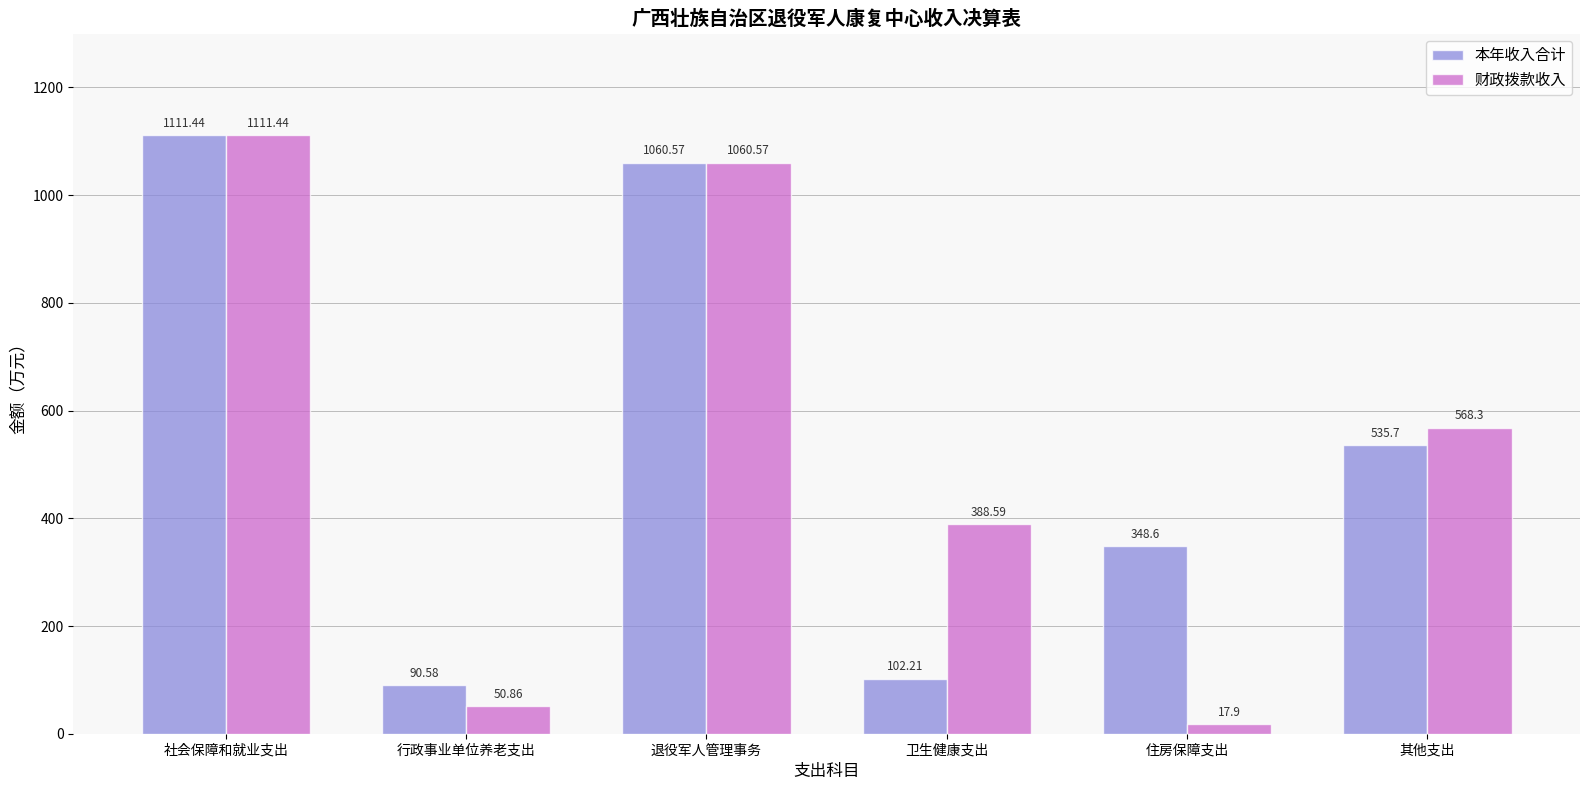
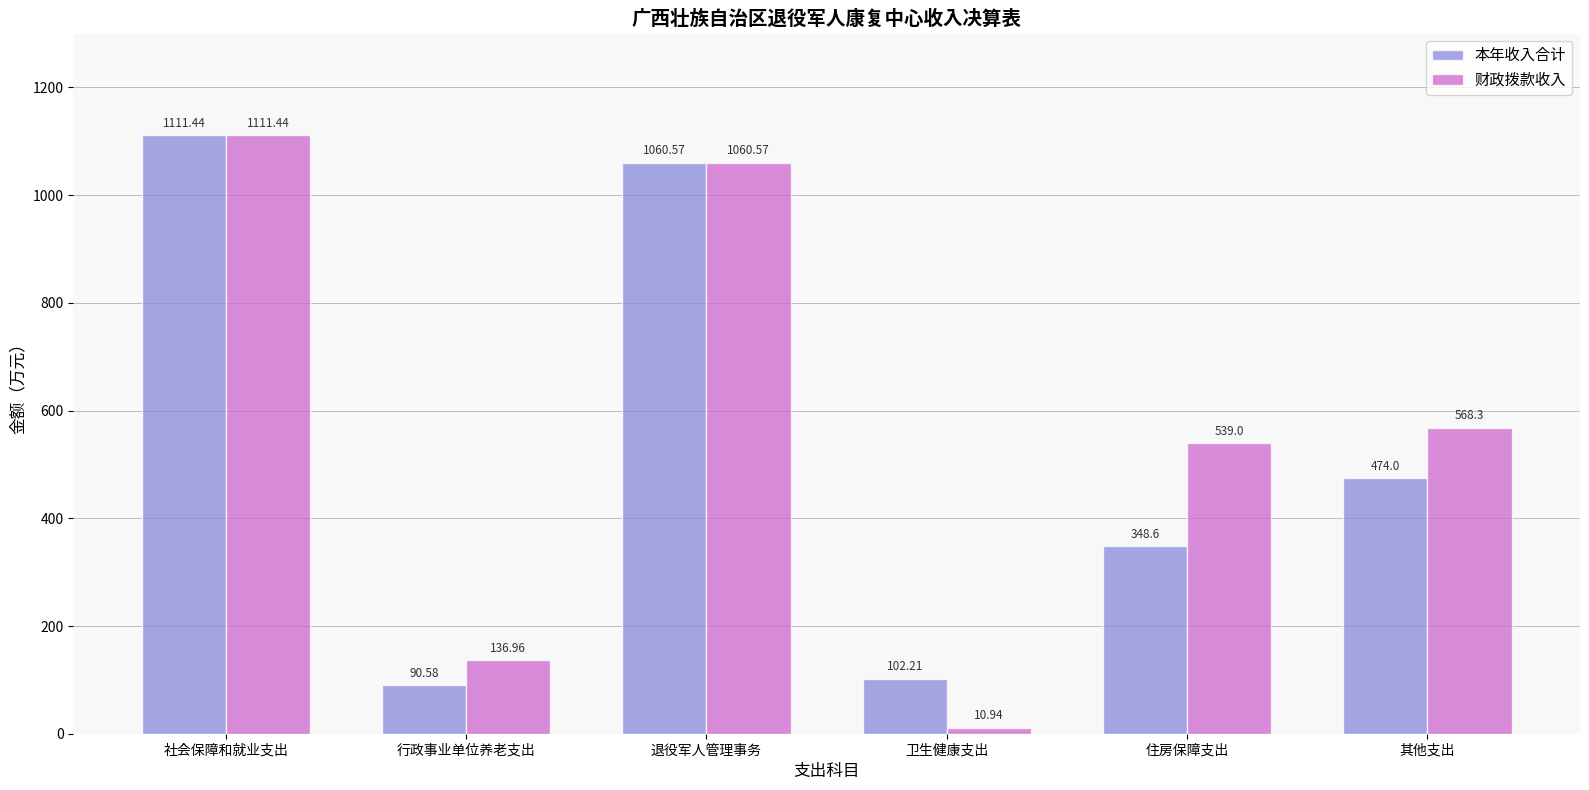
财政拨款收入, 行政事业单位养老支出: 50.86 -> 136.96
财政拨款收入, 卫生健康支出: 388.59 -> 10.94
财政拨款收入, 住房保障支出: 17.9 -> 539.0
本年收入合计, 其他支出: 535.7 -> 474.0
